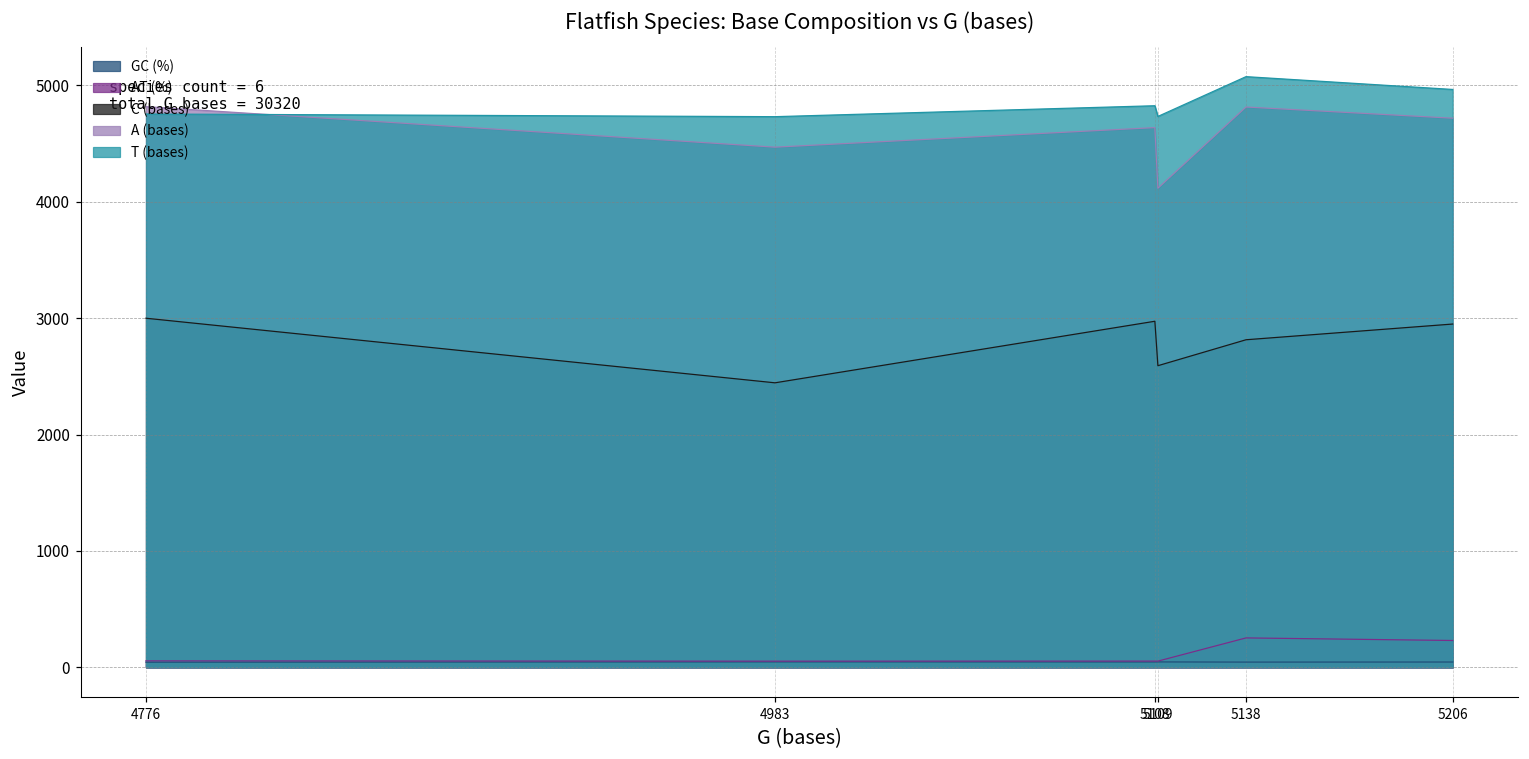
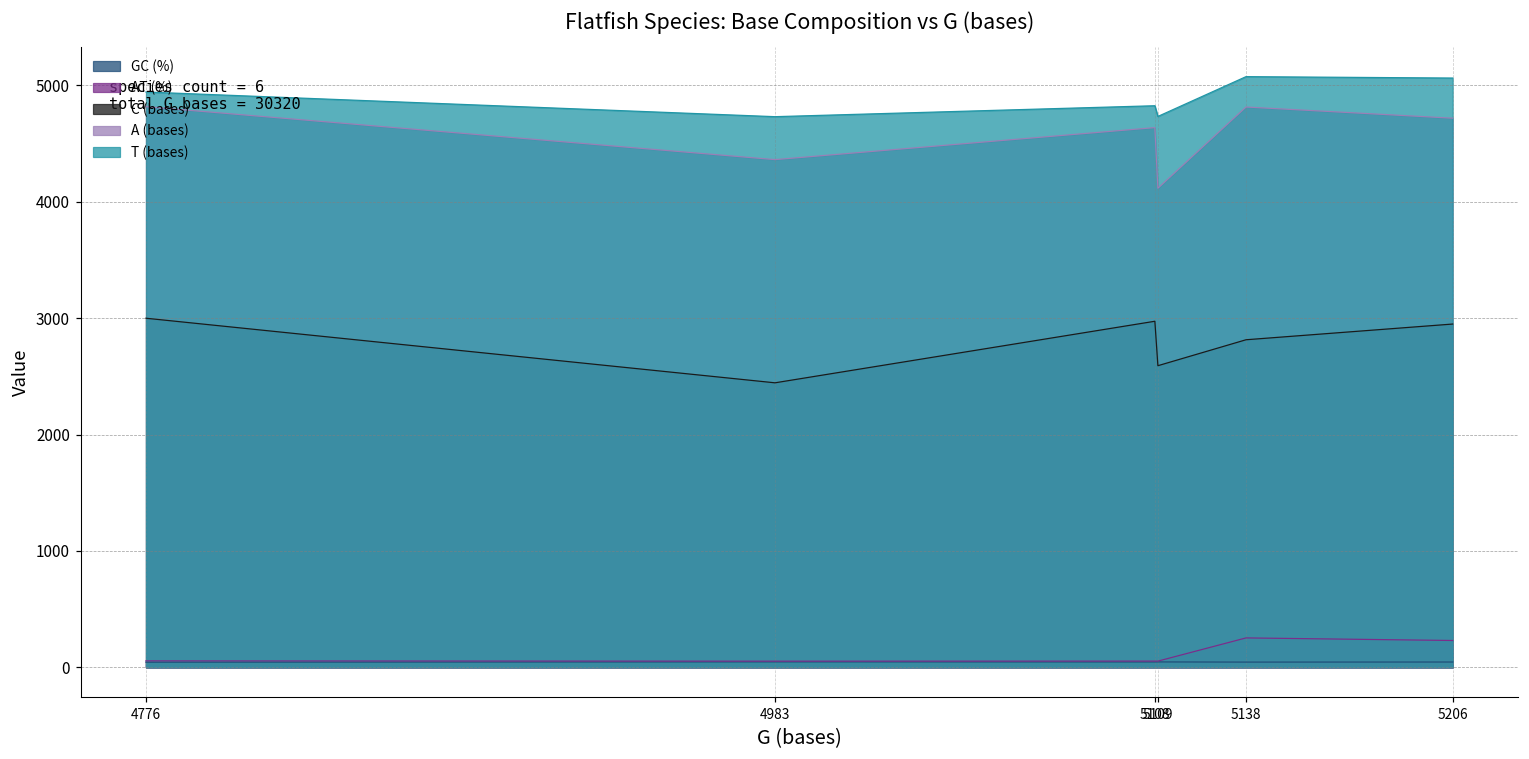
T (bases), 4776: 4760 -> 4940
A (bases), 4983: 4470 -> 4360
T (bases), 5206: 4970 -> 5060
